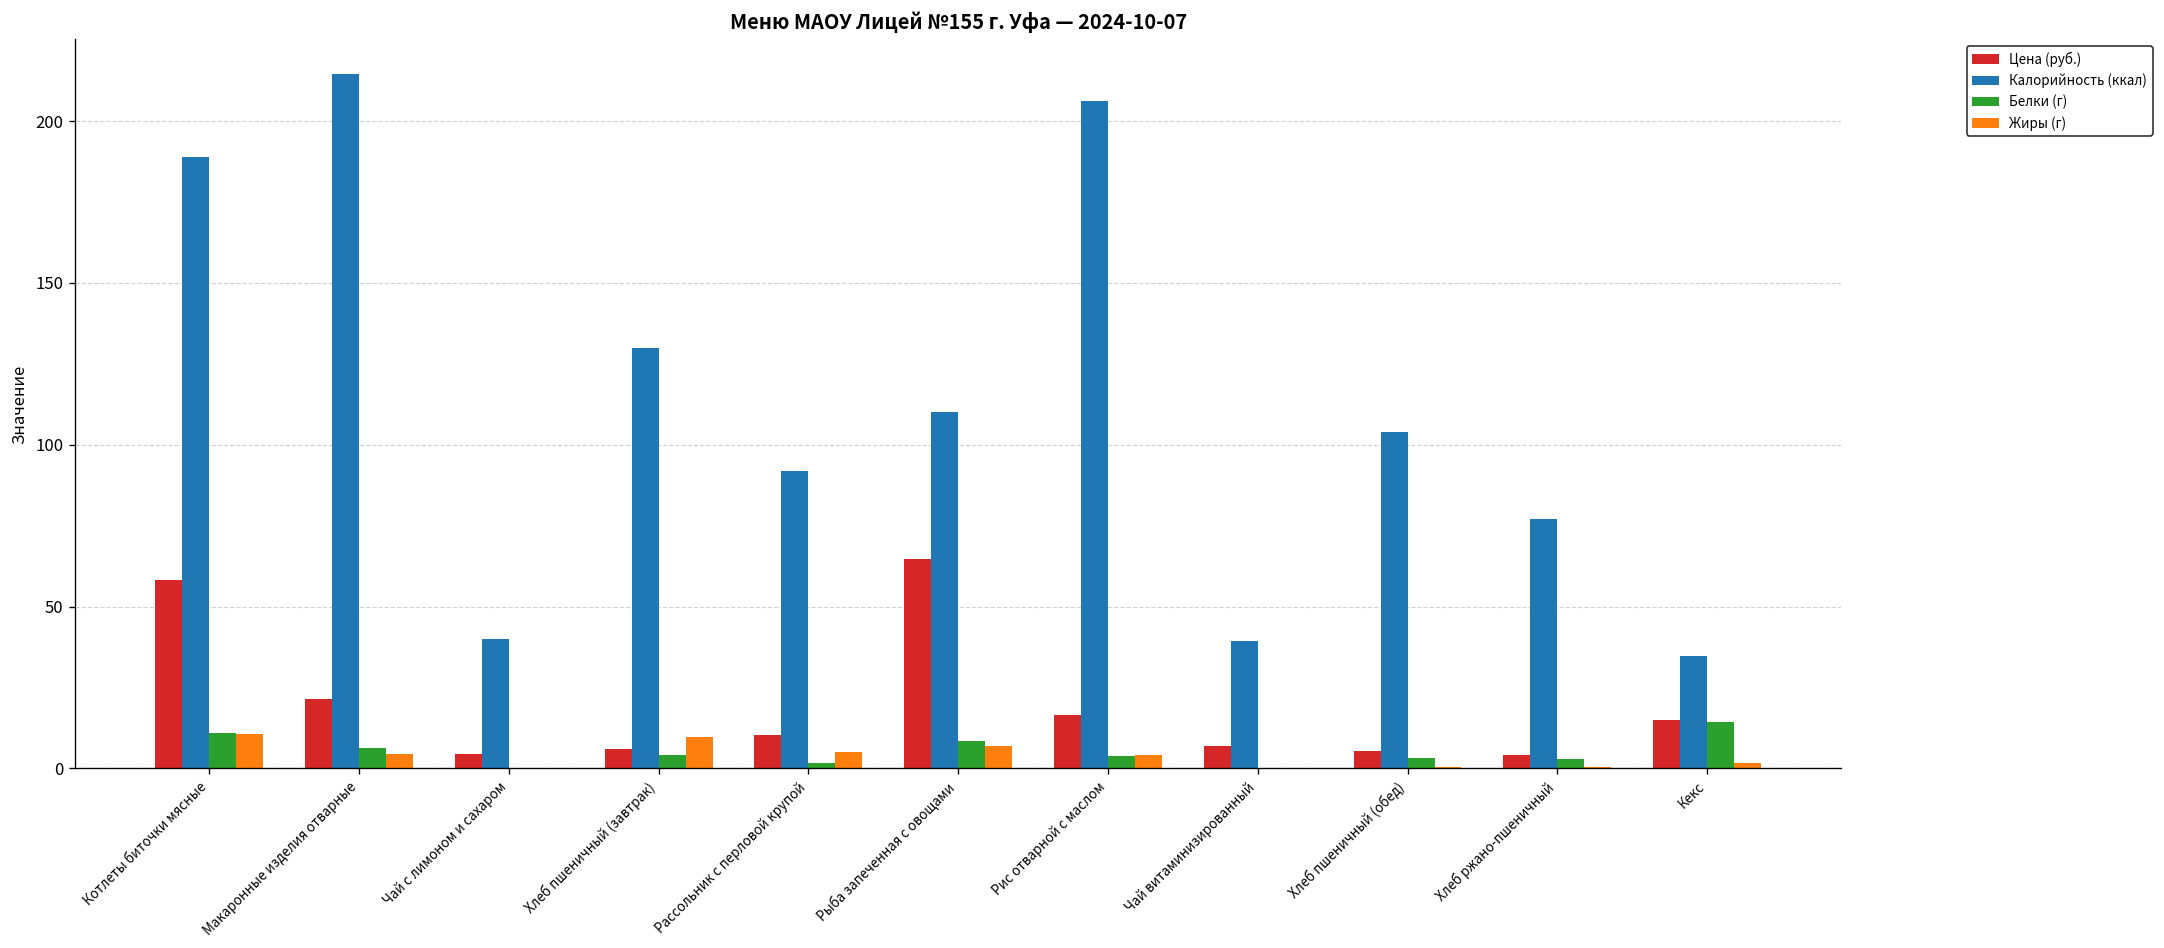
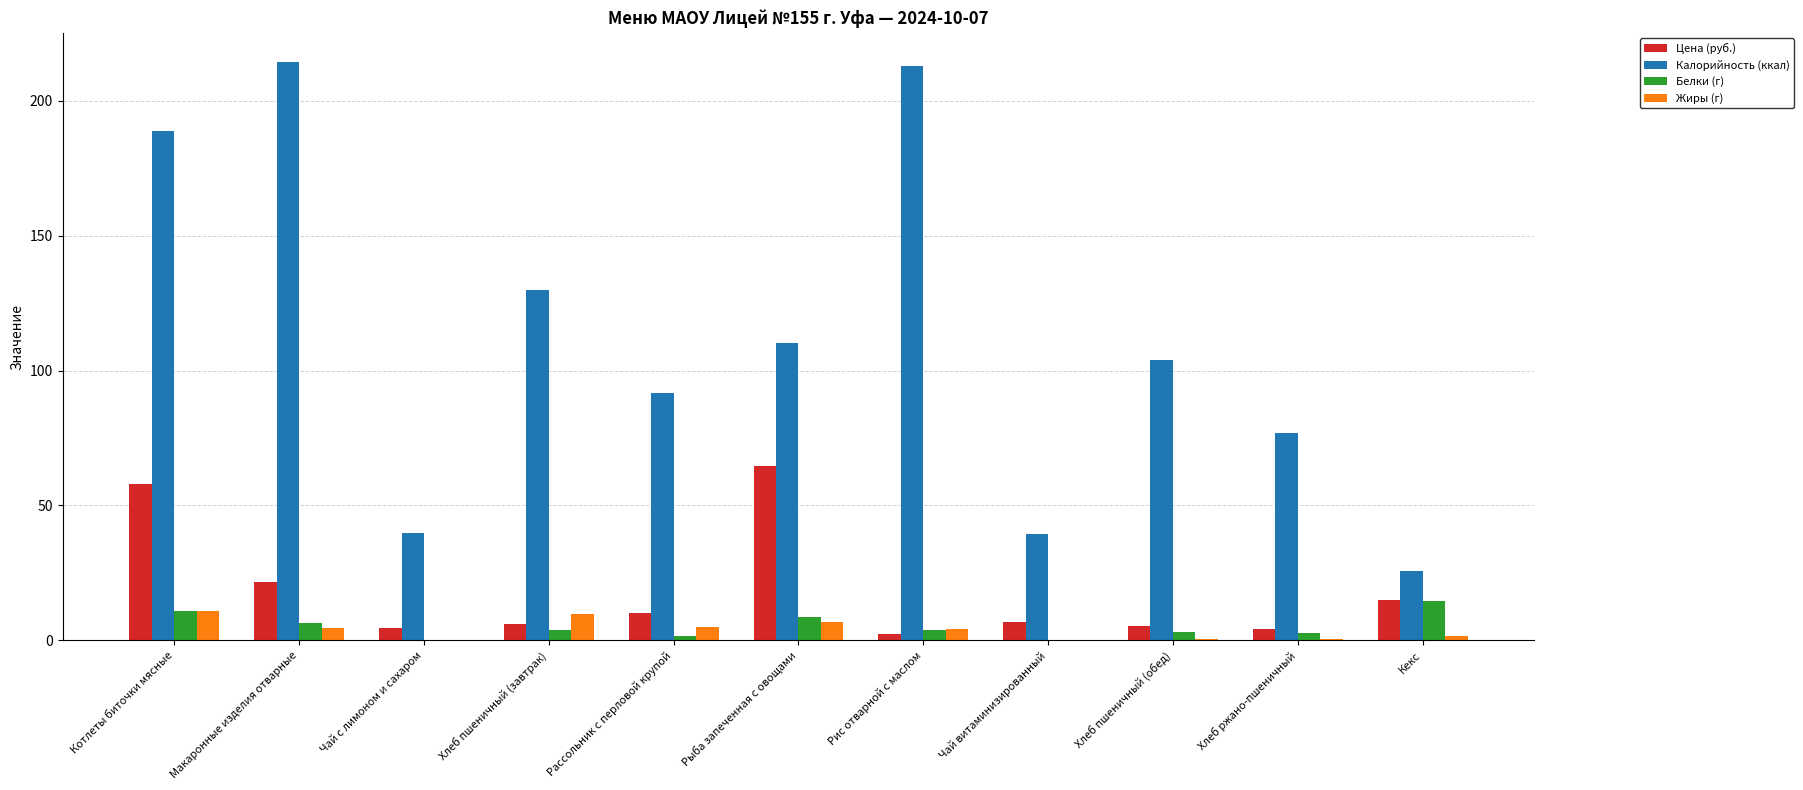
Цена (руб.), Рис отварной с маслом: 16 -> 2
Калорийность (ккал), Рис отварной с маслом: 206 -> 213
Калорийность (ккал), Кекс: 35 -> 26
